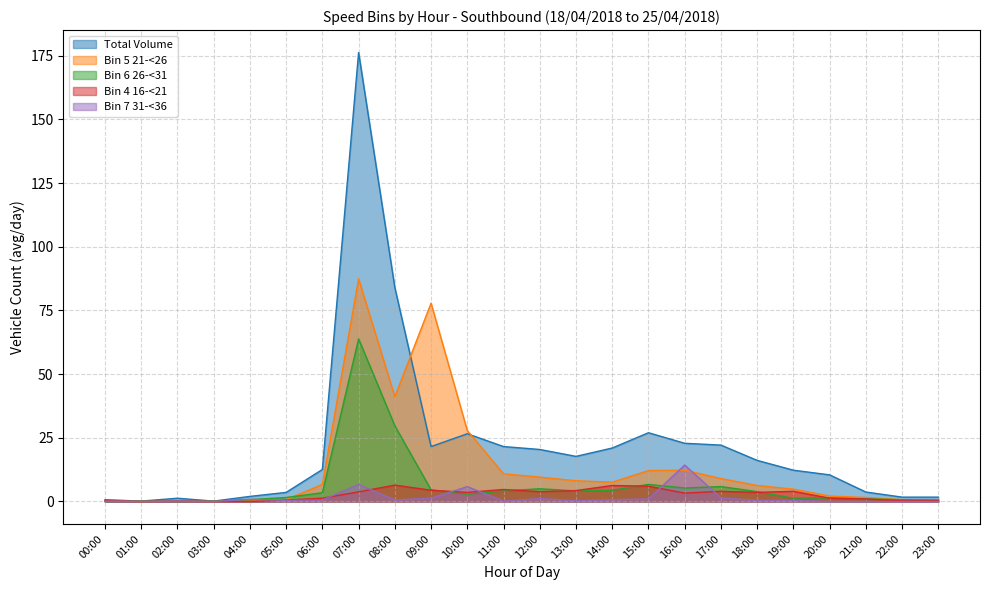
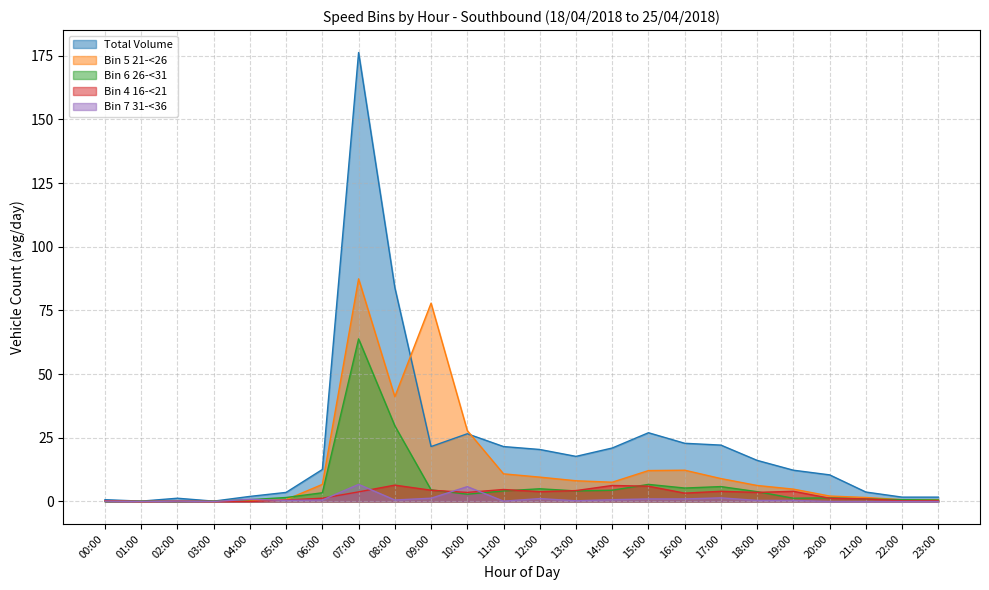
Bin 7 31-<36, 16:00: 14 -> 1
